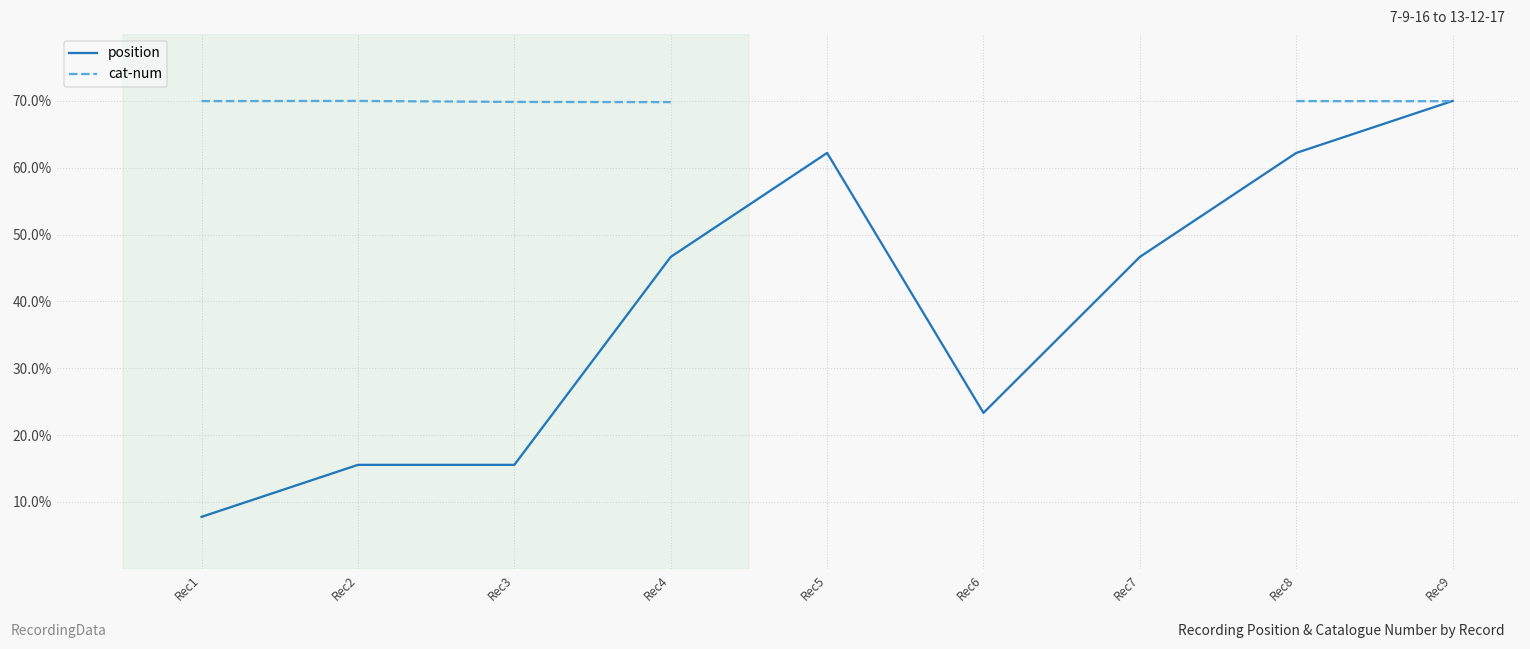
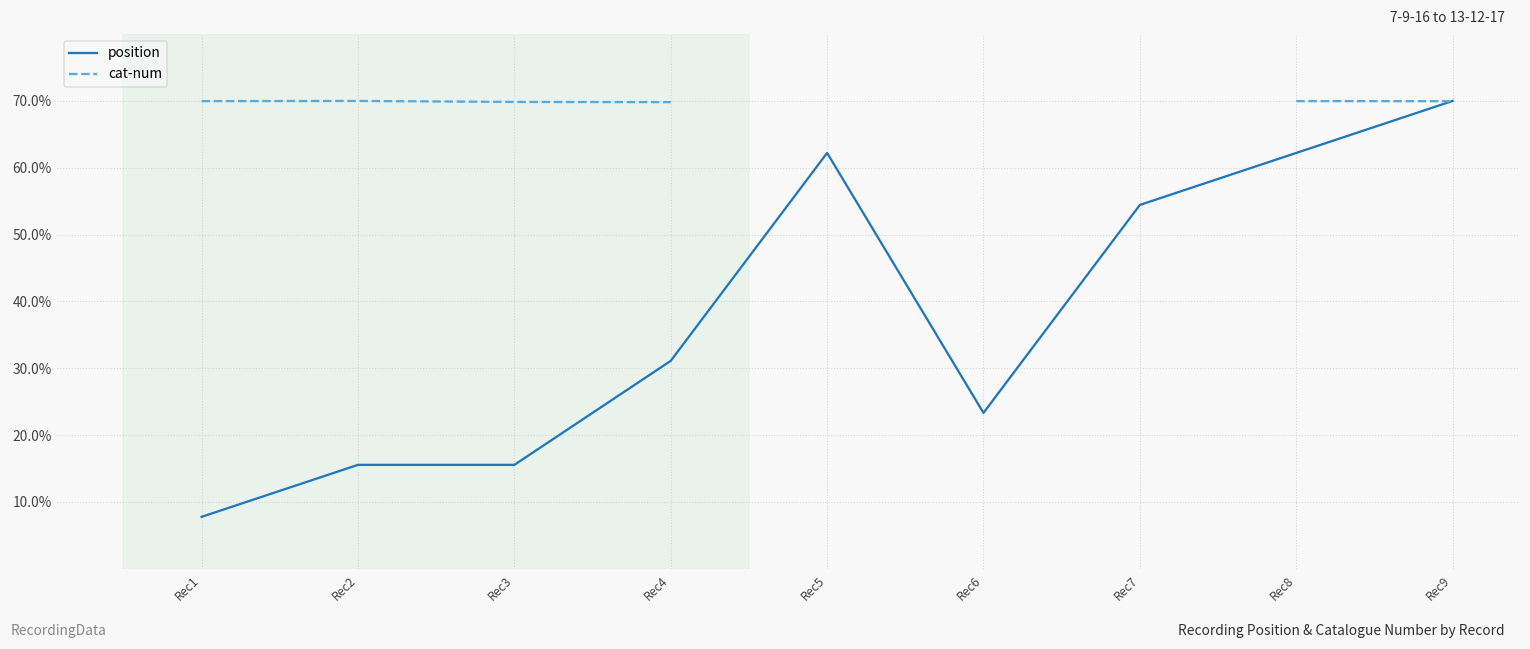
position, Rec4: 47% -> 31%
position, Rec7: 47% -> 54%
